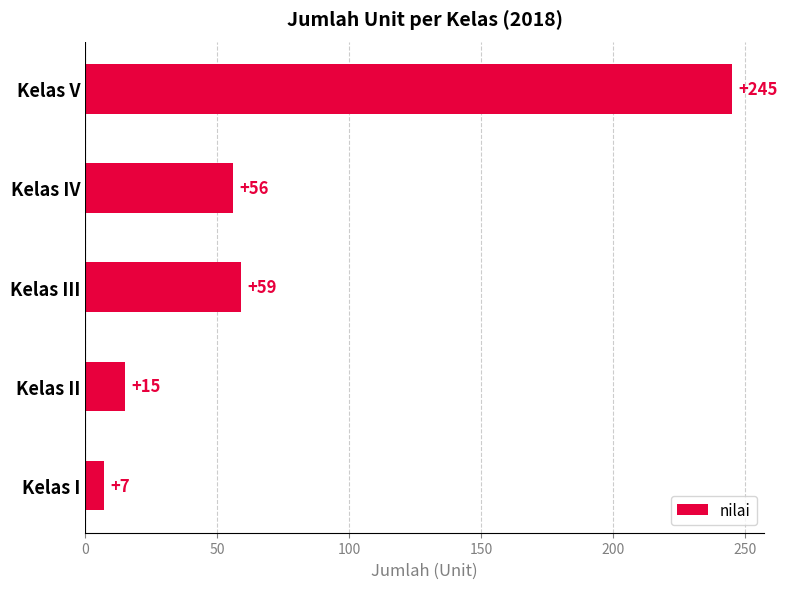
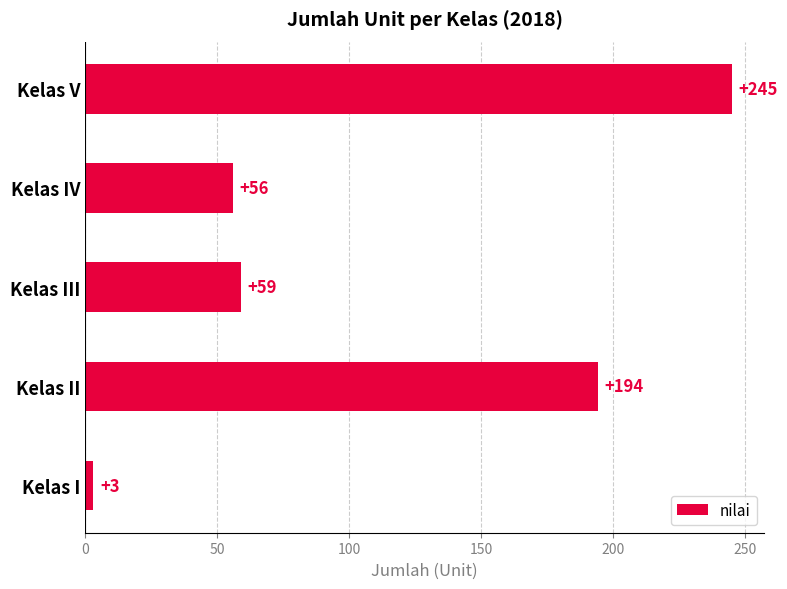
Kelas II: +15 -> +194
Kelas I: +7 -> +3
